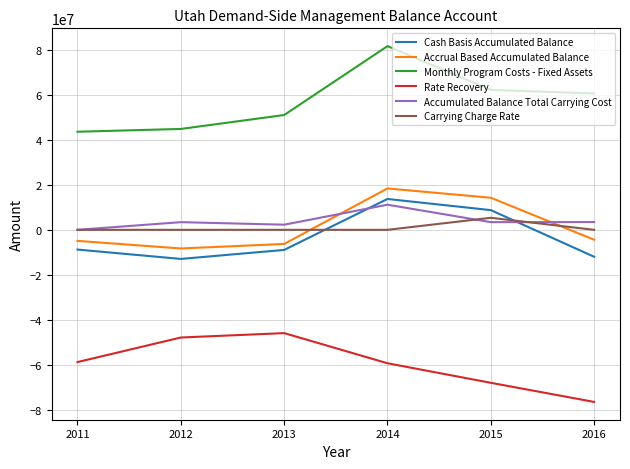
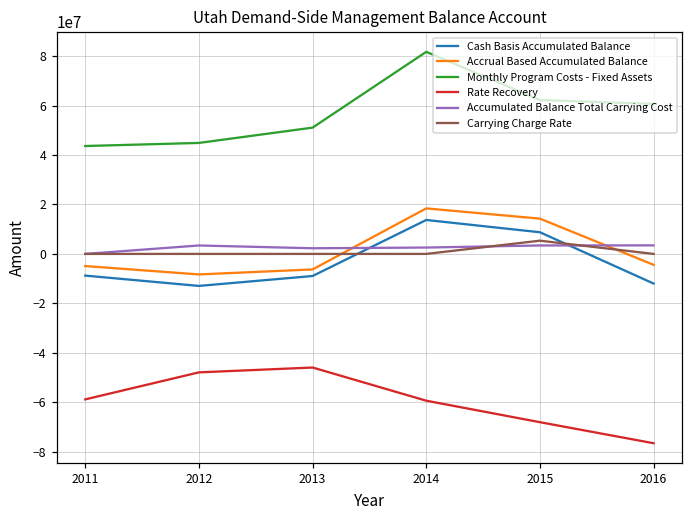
Accumulated Balance Total Carrying Cost, 2014: 11000000 -> 3000000
